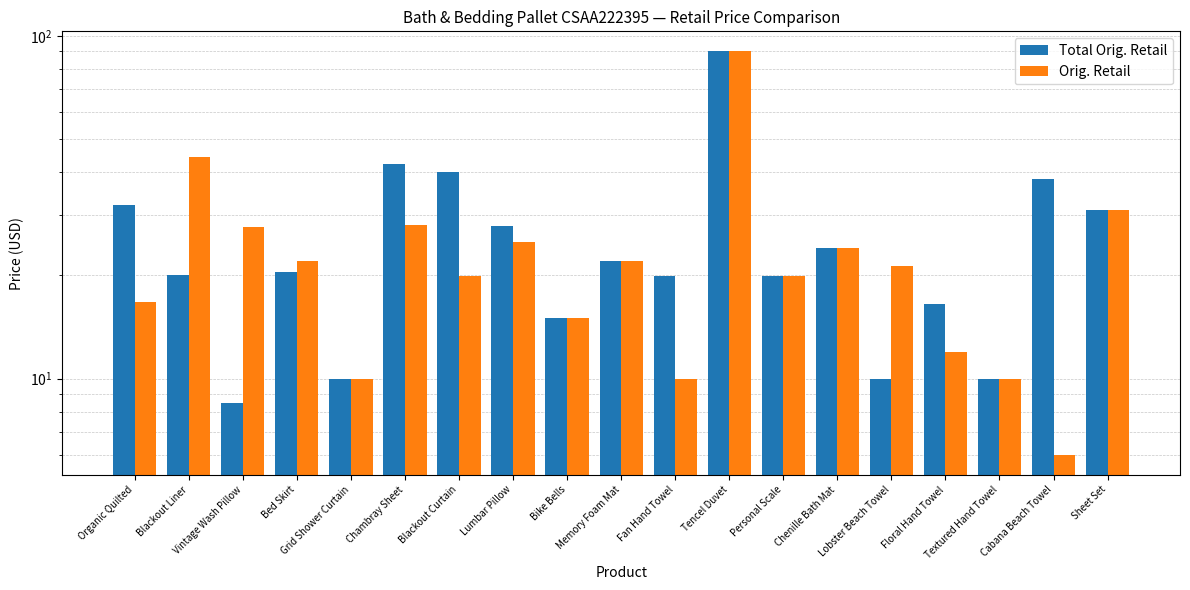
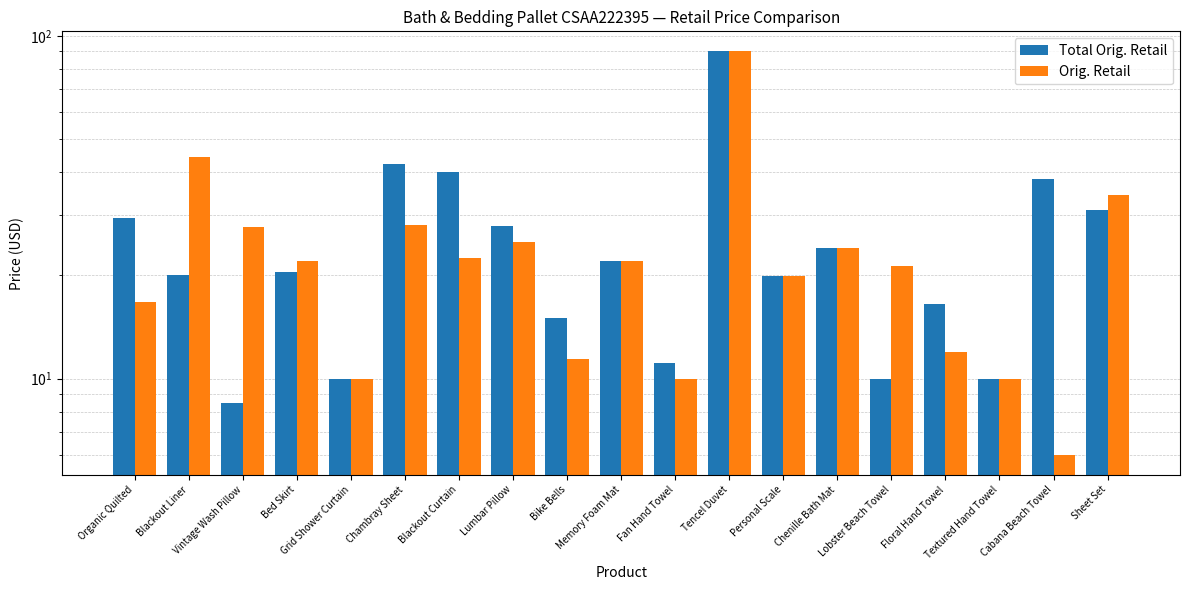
Total Orig. Retail, Organic Quilted: 32 -> 29
Orig. Retail, Blackout Curtain: 20 -> 22
Orig. Retail, Bike Bells: 15 -> 11.4
Total Orig. Retail, Fan Hand Towel: 20 -> 11.1
Orig. Retail, Sheet Set: 31 -> 34
